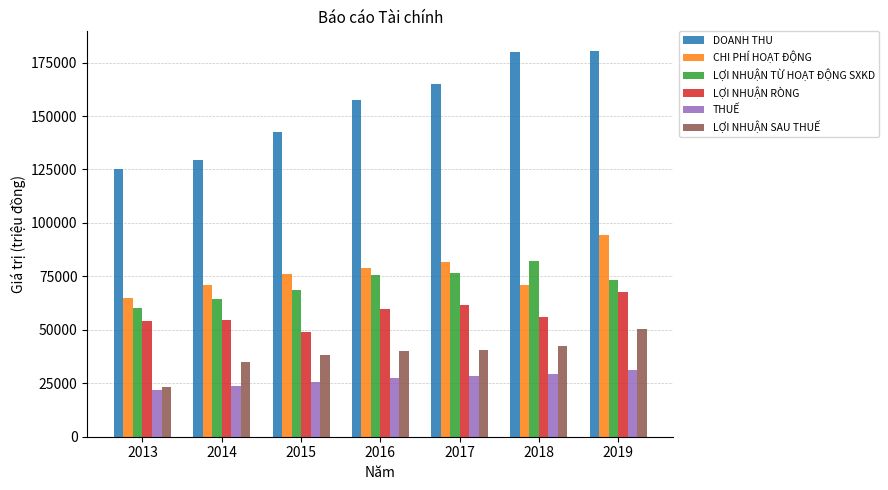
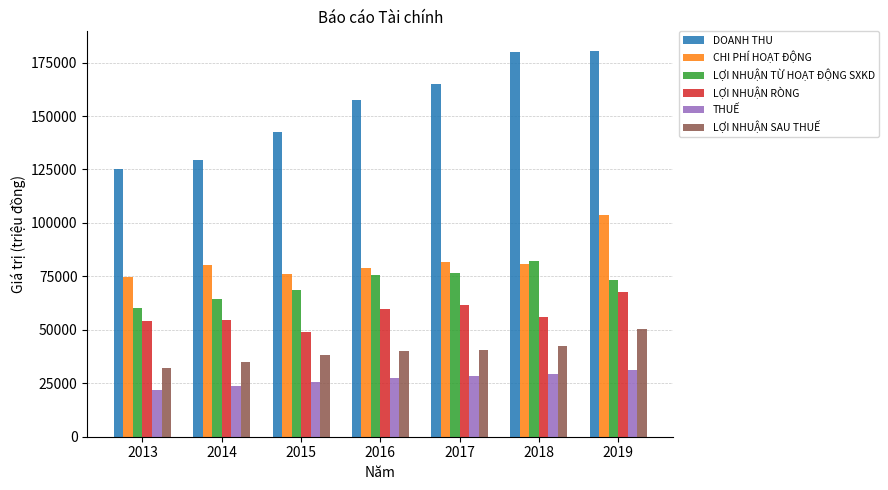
CHI PHÍ HOẠT ĐỘNG, 2013: 65000 -> 75000
LỢI NHUẬN SAU THUẾ, 2013: 23000 -> 32000
CHI PHÍ HOẠT ĐỘNG, 2014: 71000 -> 80000
CHI PHÍ HOẠT ĐỘNG, 2018: 71000 -> 81000
CHI PHÍ HOẠT ĐỘNG, 2019: 94000 -> 104000
